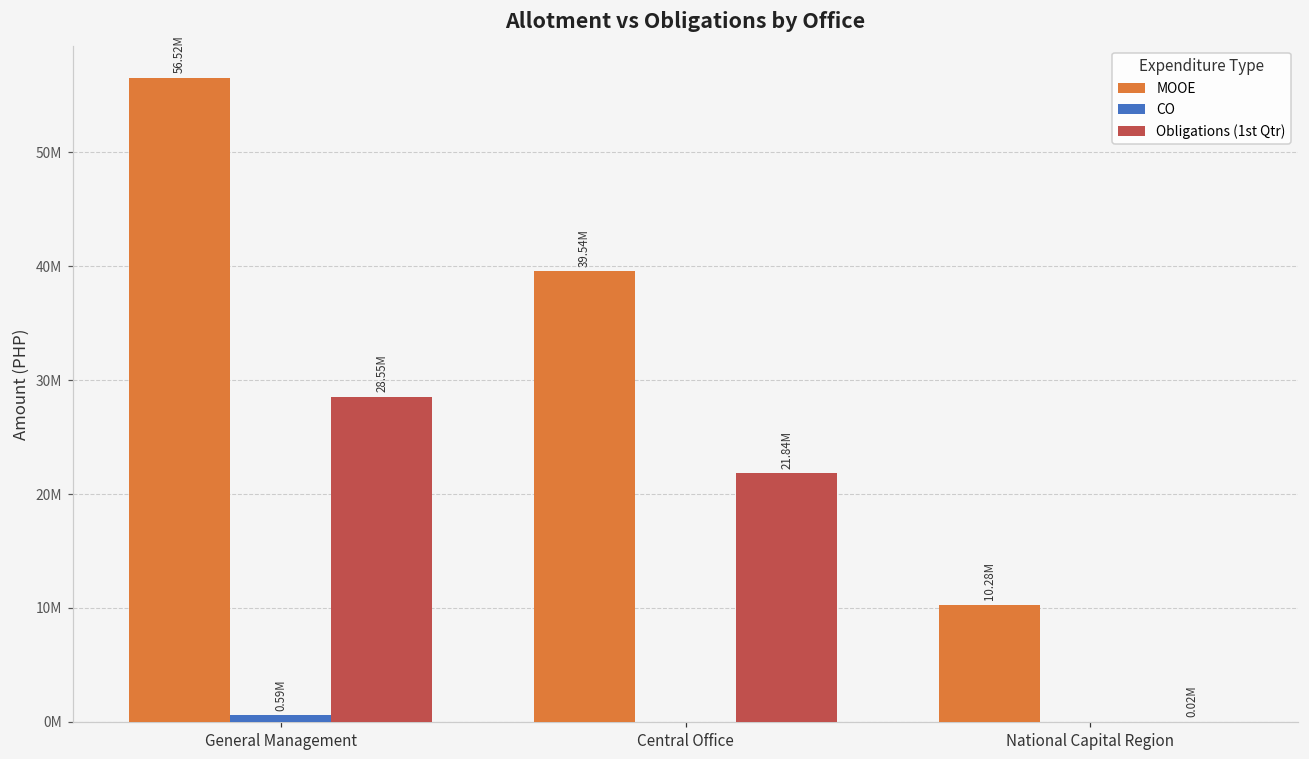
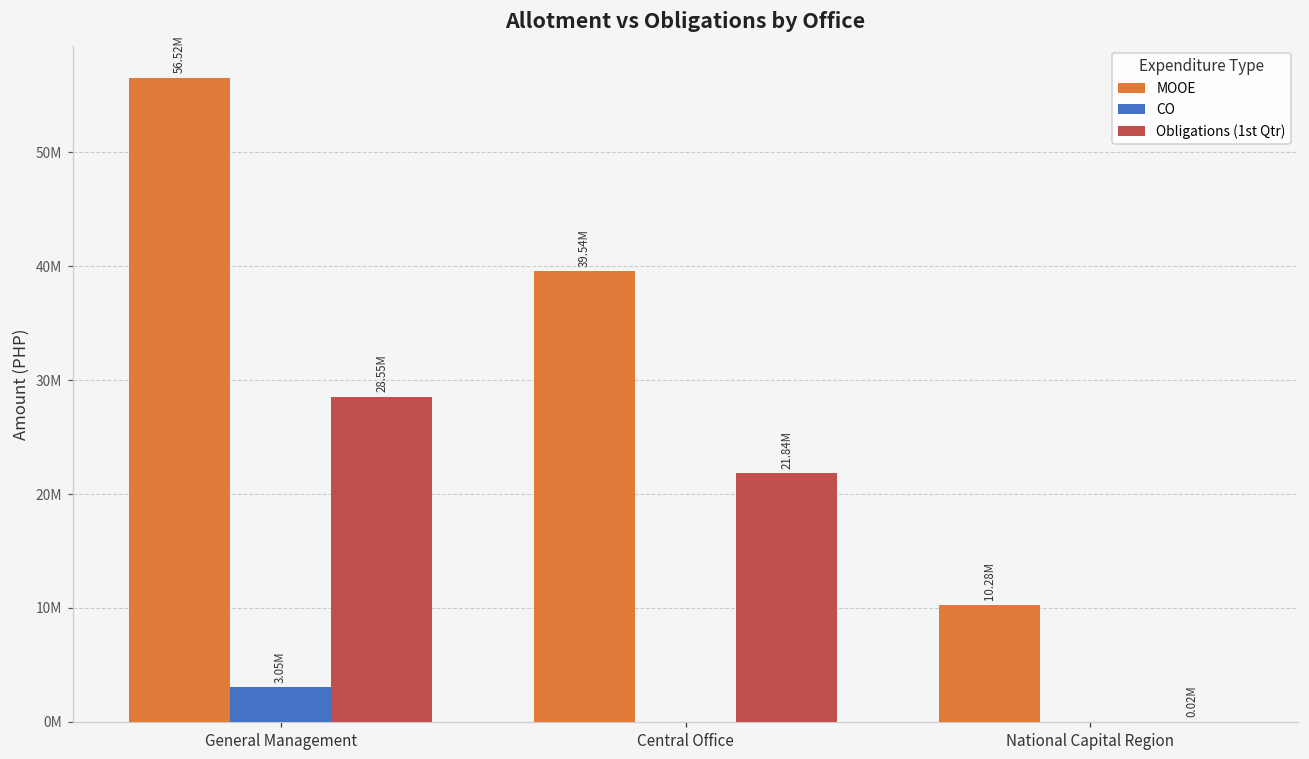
CO, General Management: 0.59M -> 3.05M
